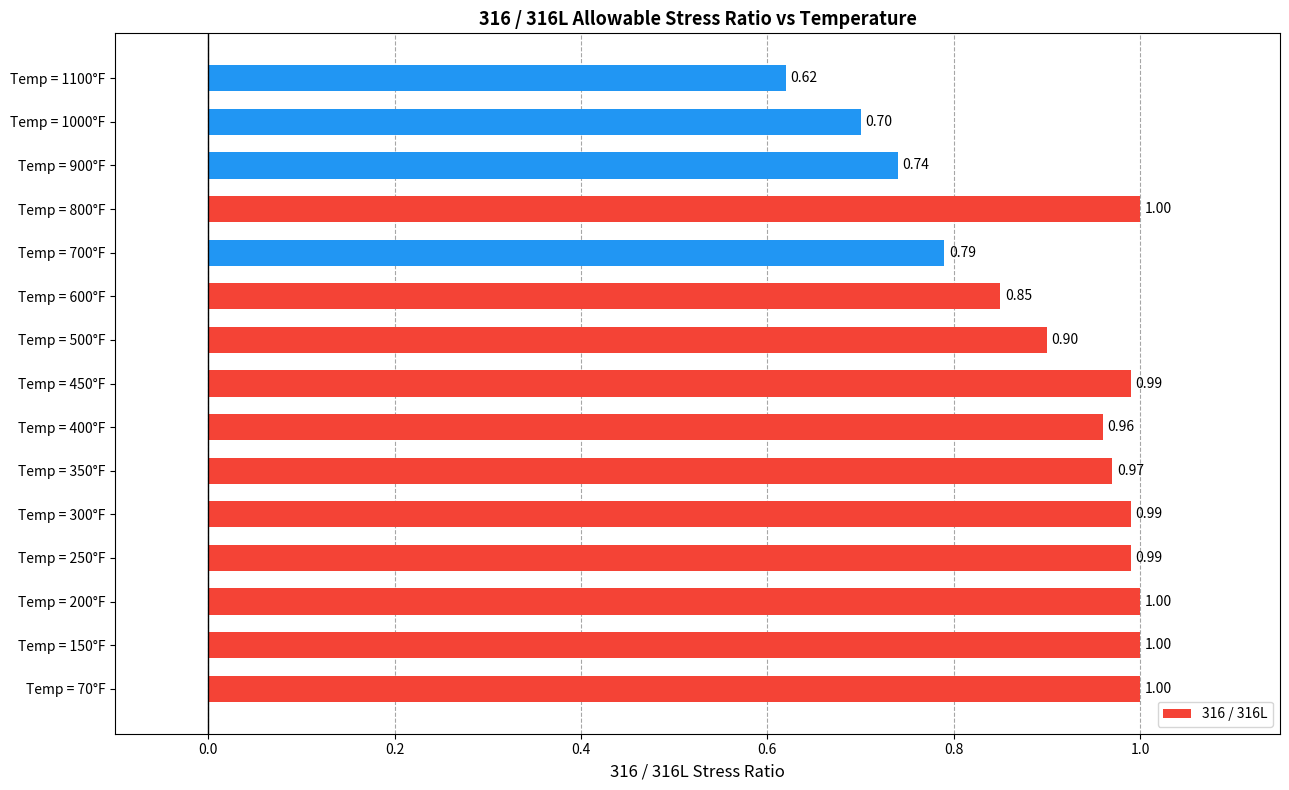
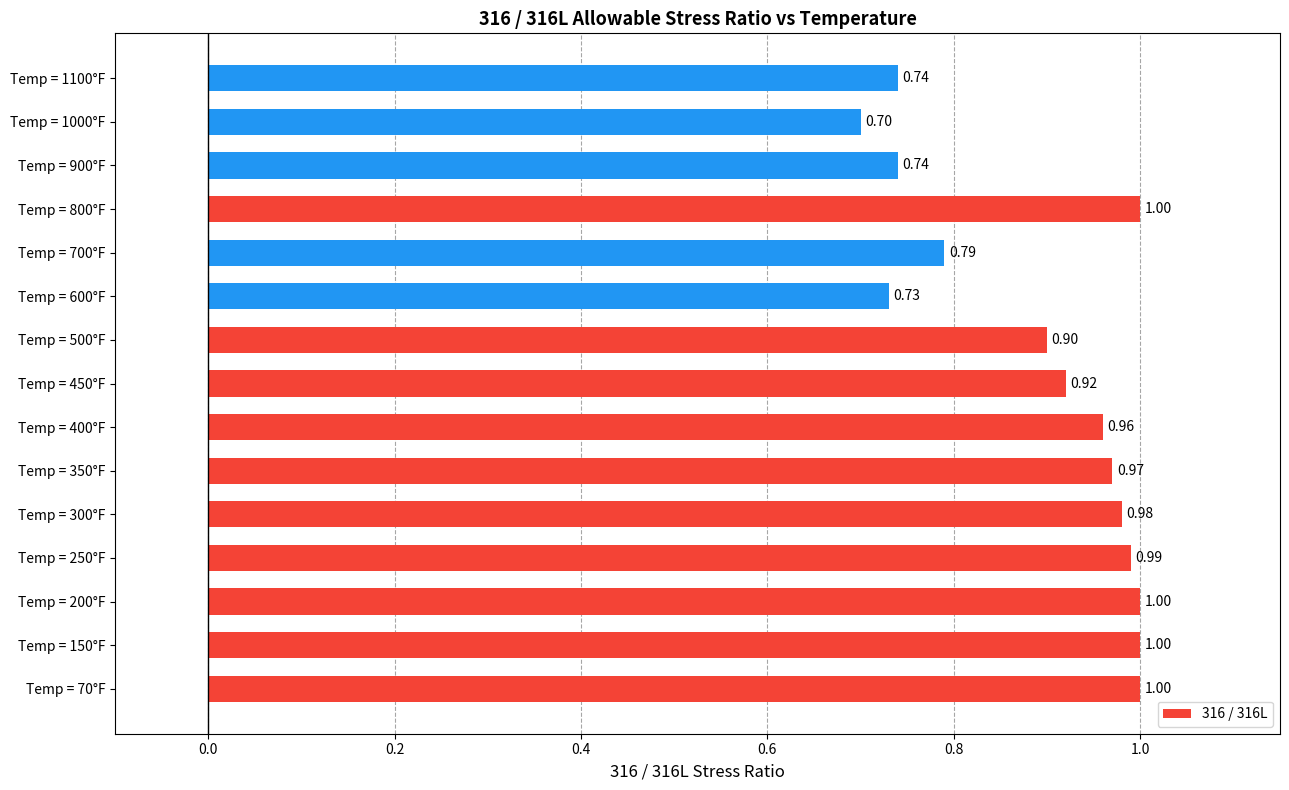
Temp = 1100°F: 0.62 -> 0.74
Temp = 600°F: 0.85 -> 0.73
Temp = 450°F: 0.99 -> 0.92
Temp = 300°F: 0.99 -> 0.98
